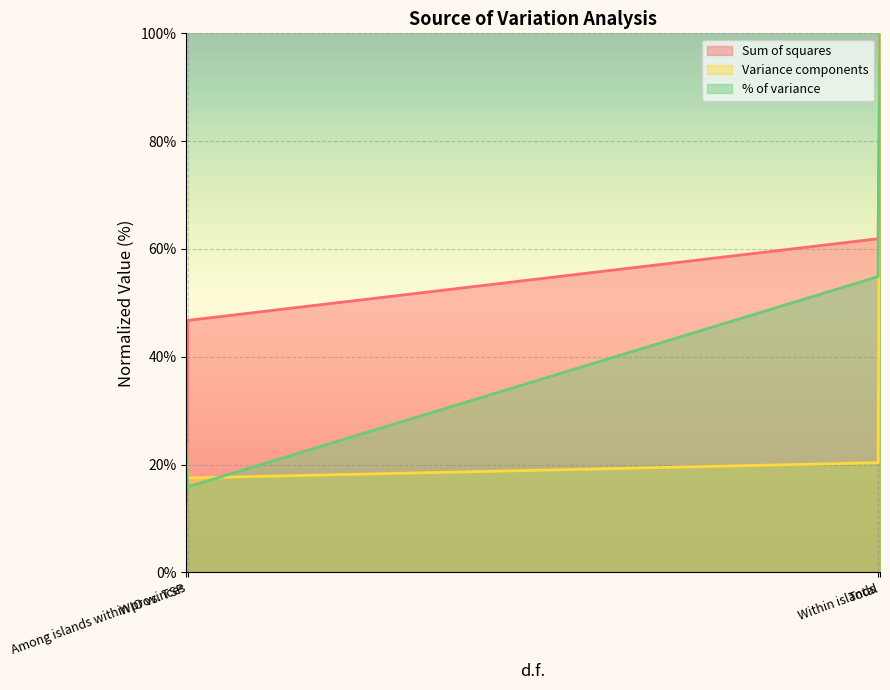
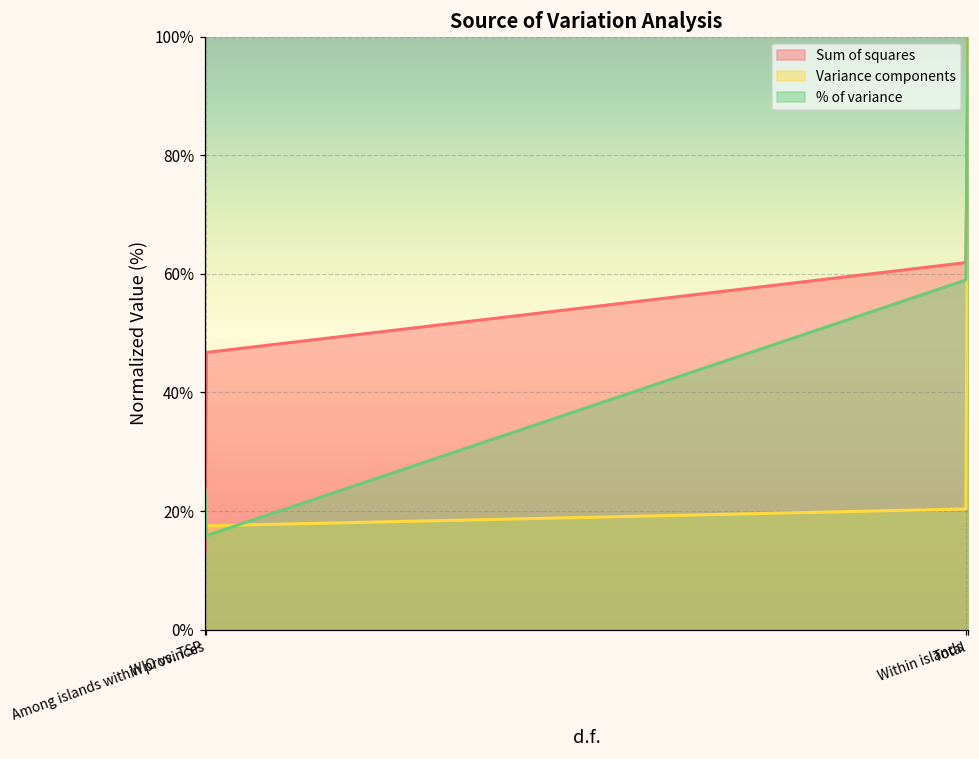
% of variance, Within islands: 55% -> 59%
